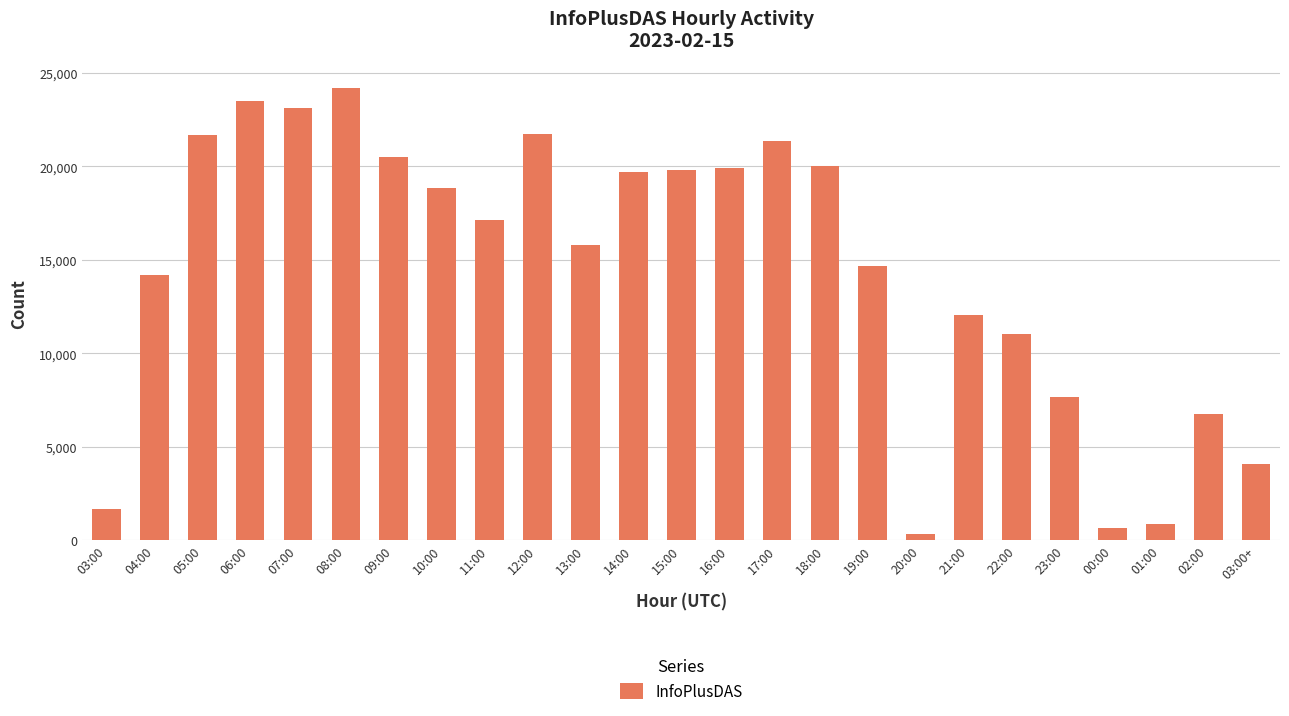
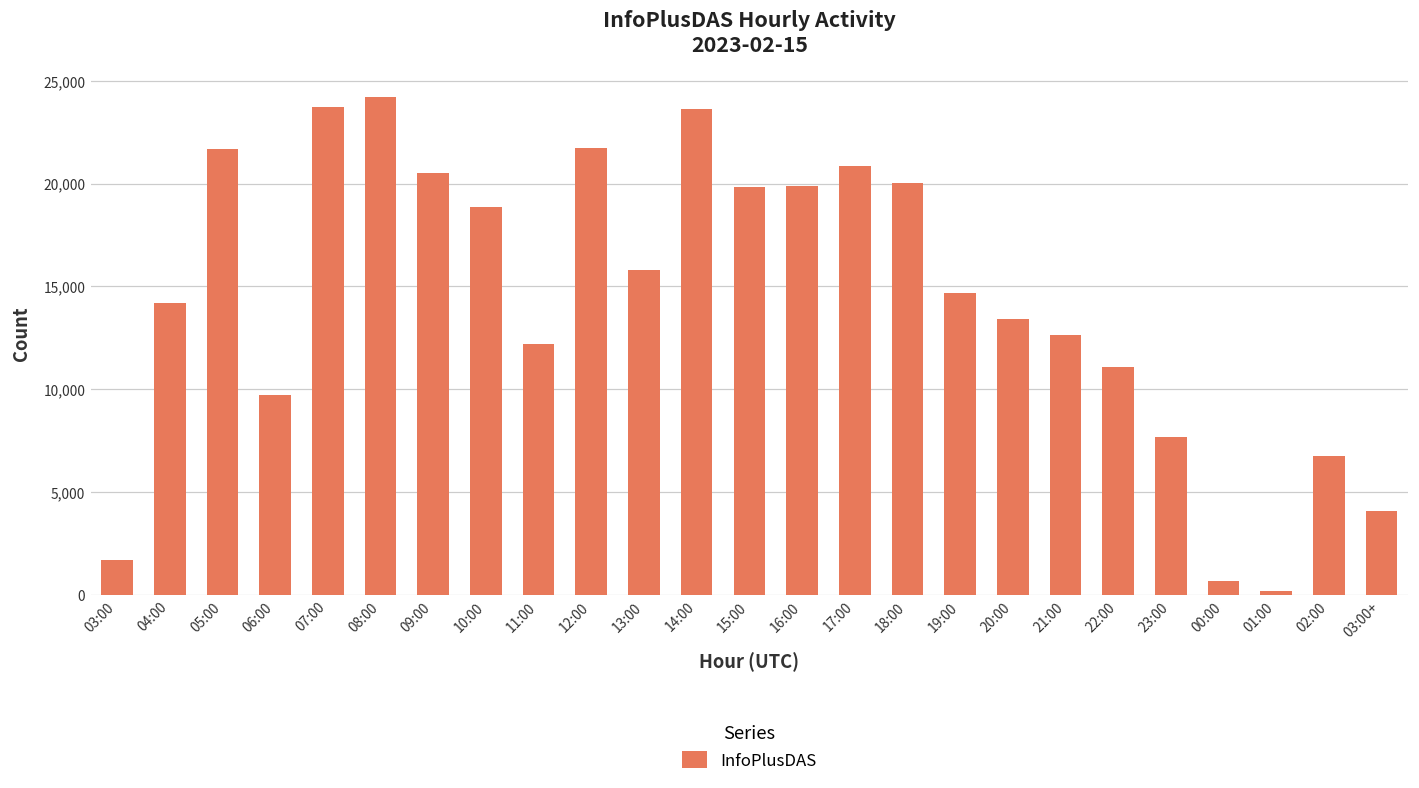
06:00: 23,500 -> 9,700
07:00: 23,100 -> 23,700
11:00: 17,200 -> 12,200
14:00: 19,700 -> 23,600
17:00: 21,400 -> 20,900
20:00: 300 -> 13,400
21:00: 12,100 -> 12,600
01:00: 900 -> 200
